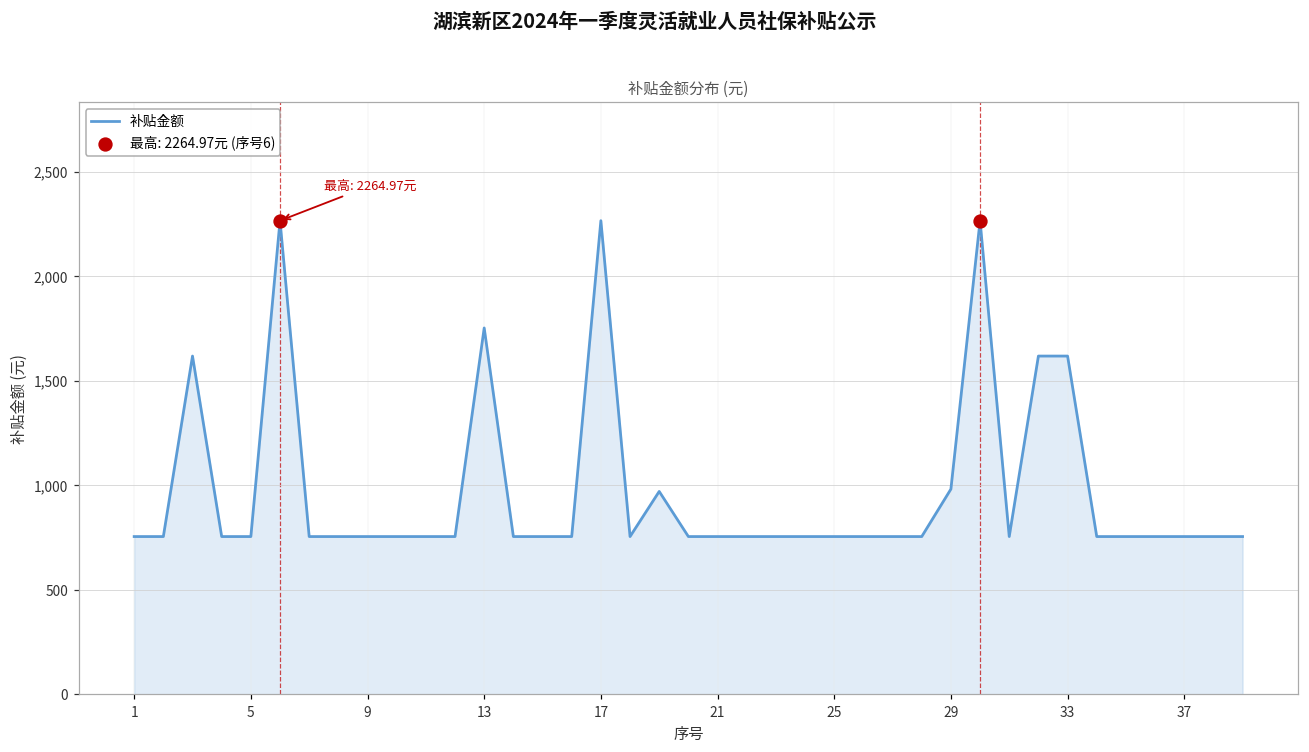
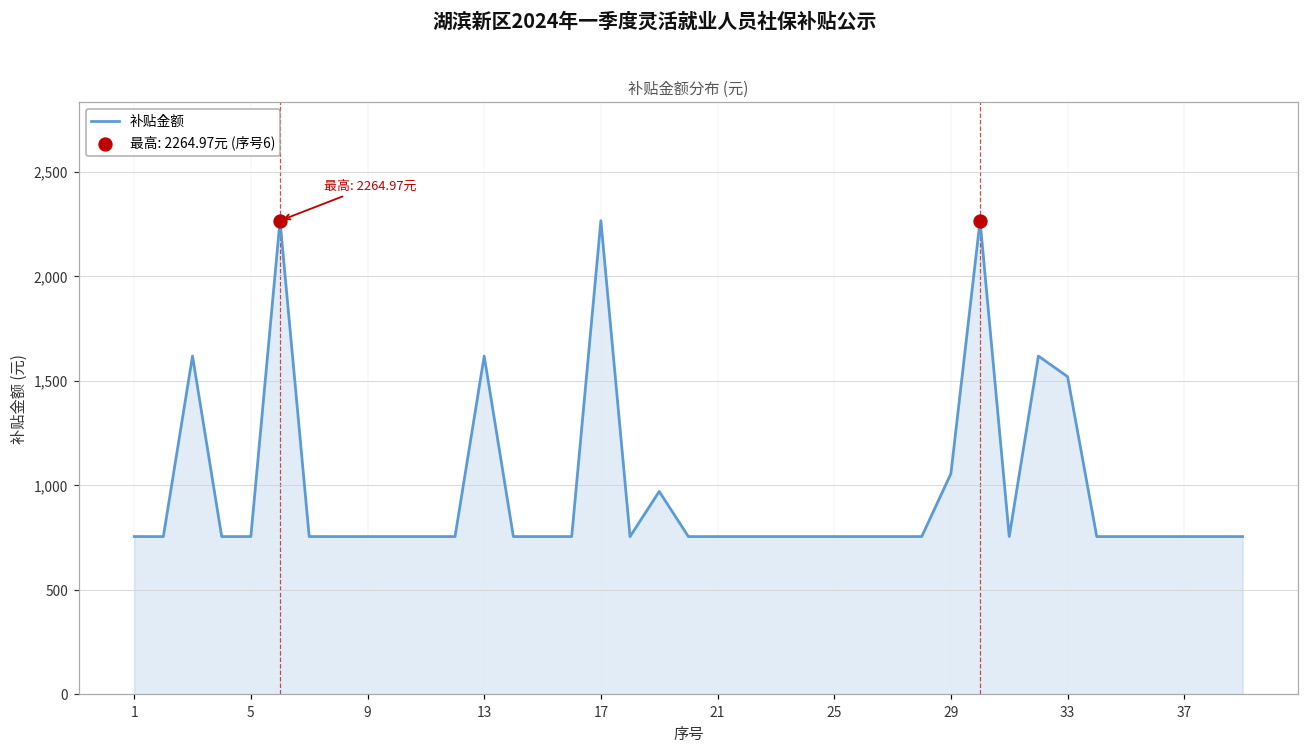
补贴金额, 13: 1,750 -> 1,620
补贴金额, 29: 980 -> 1,060
补贴金额, 33: 1,620 -> 1,520
